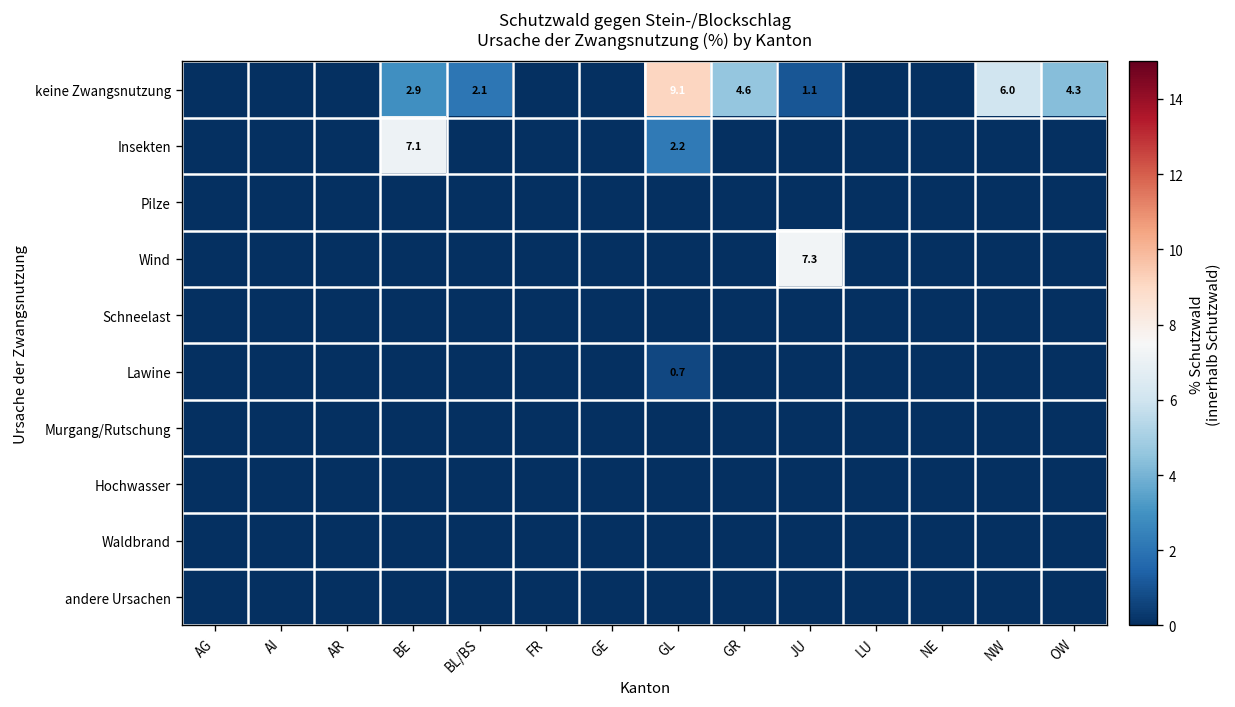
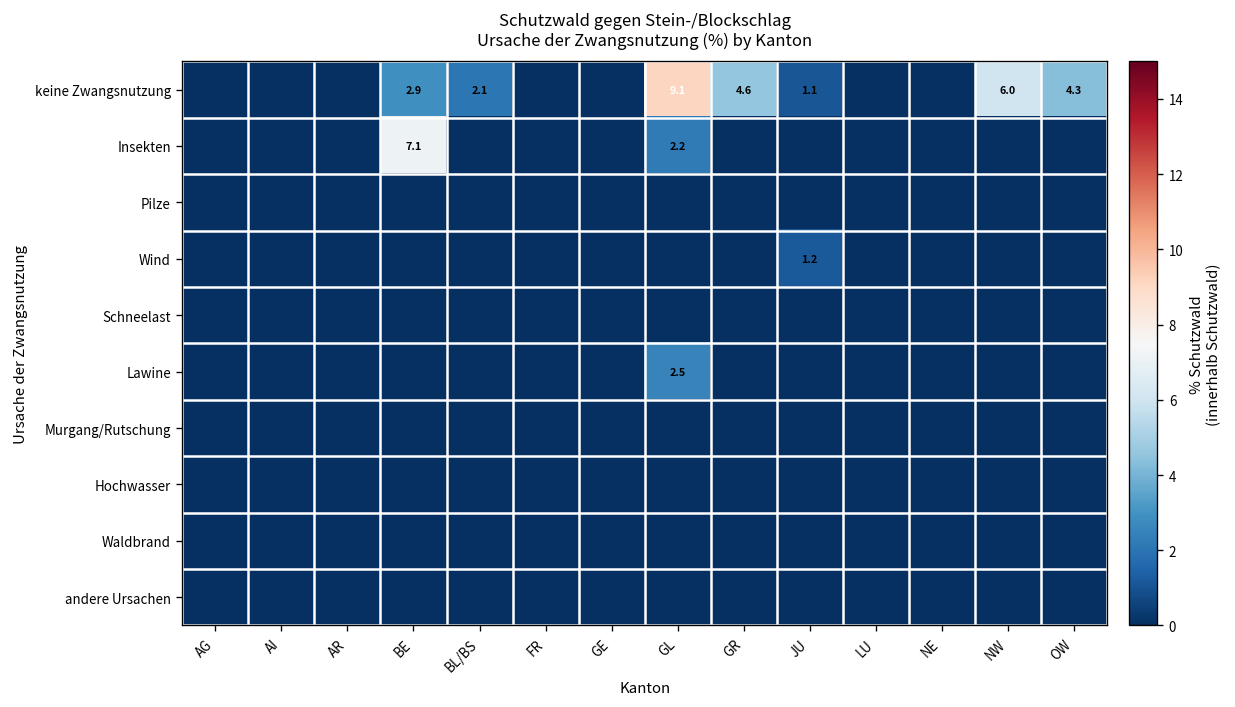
Wind, JU: 7.3 -> 1.2
Lawine, GL: 0.7 -> 2.5
